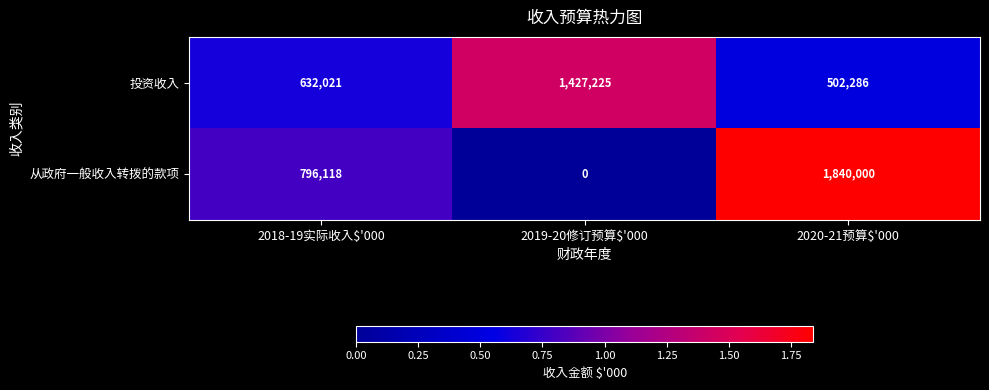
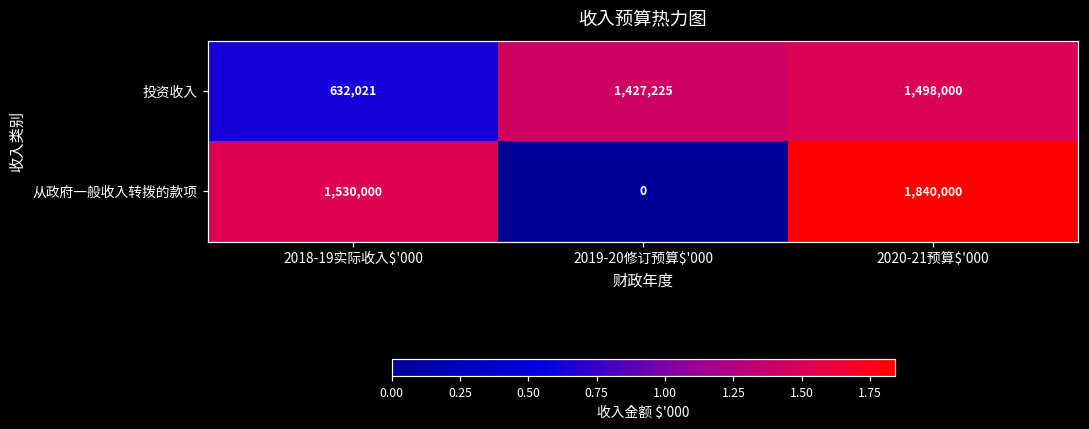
投资收入, 2020-21预算$'000: 502,286 -> 1,498,000
从政府一般收入转拨的款项, 2018-19实际收入$'000: 796,118 -> 1,530,000
